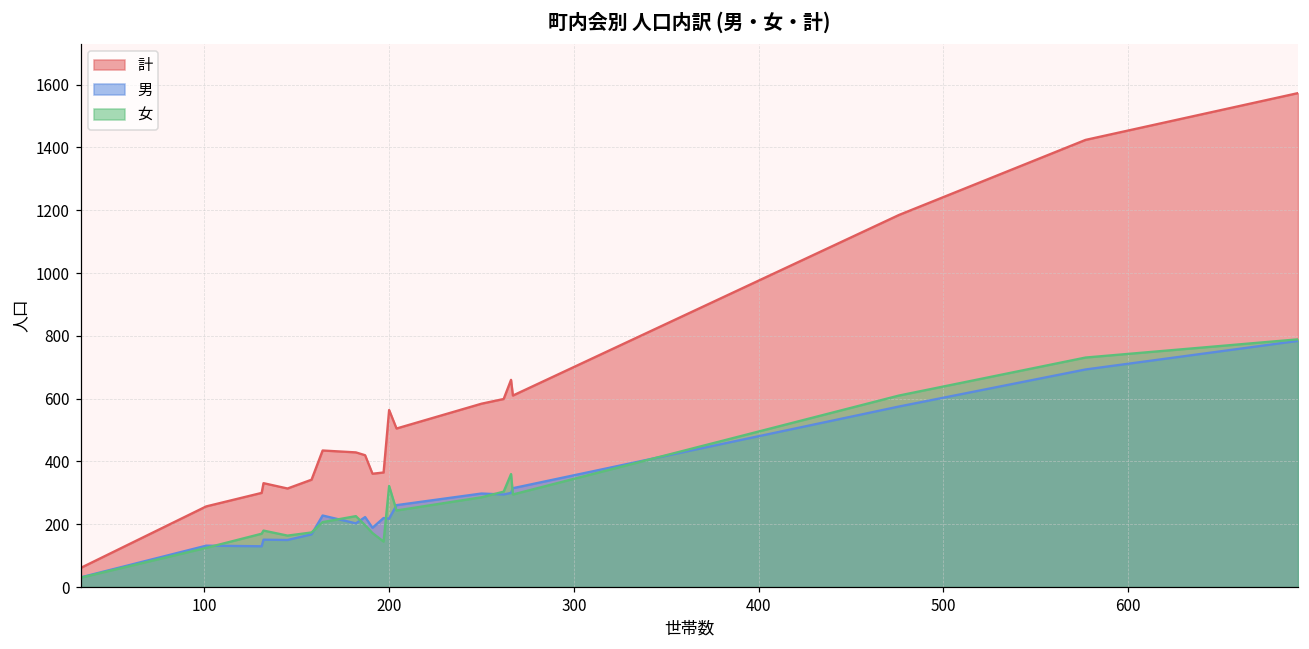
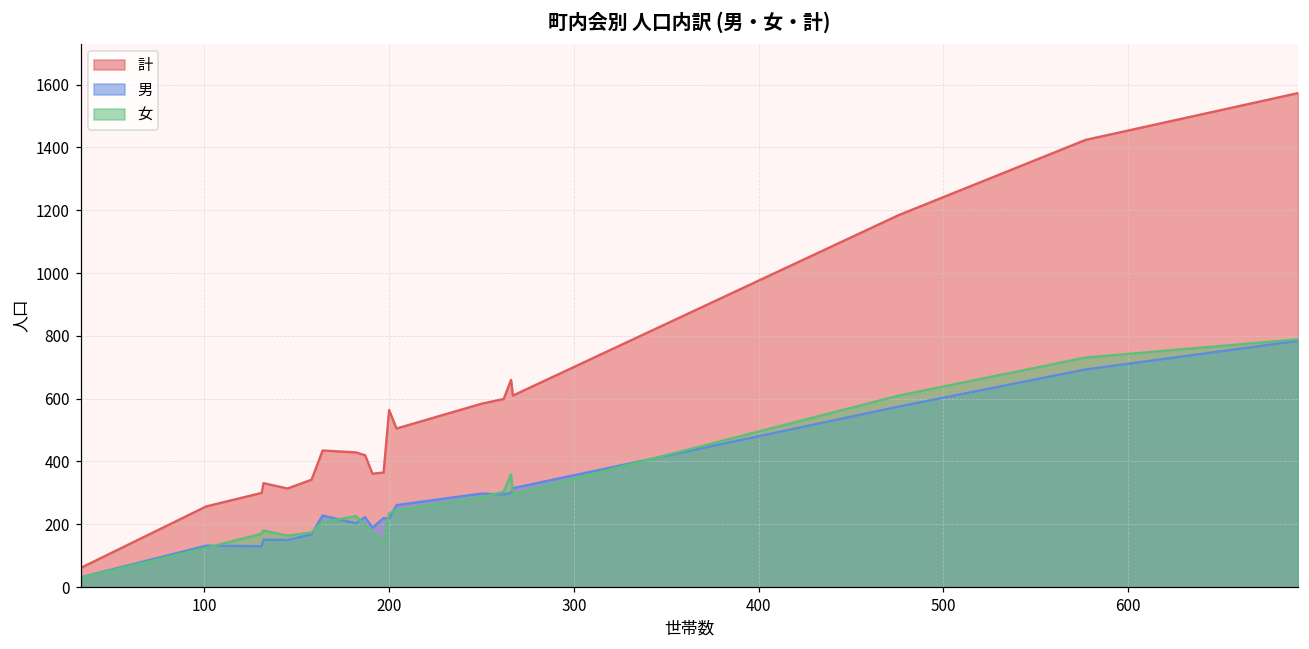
女, 200: 320 -> 240
